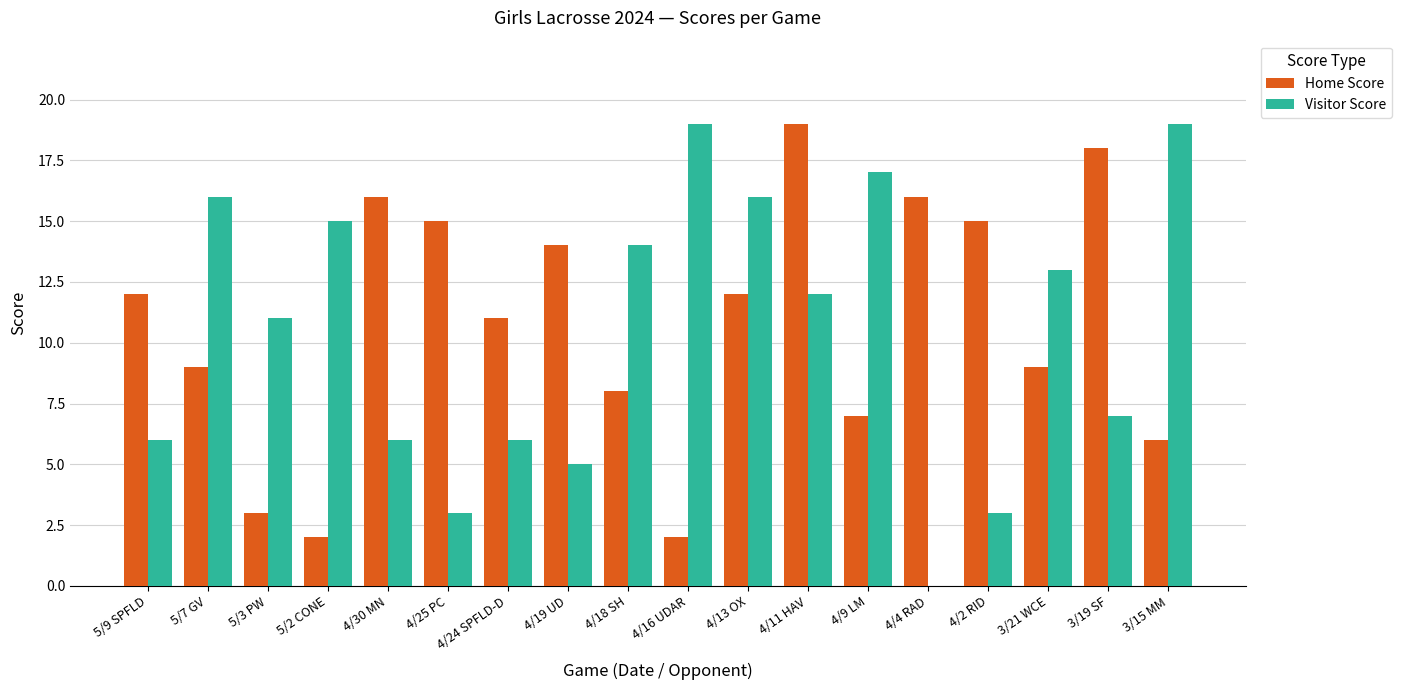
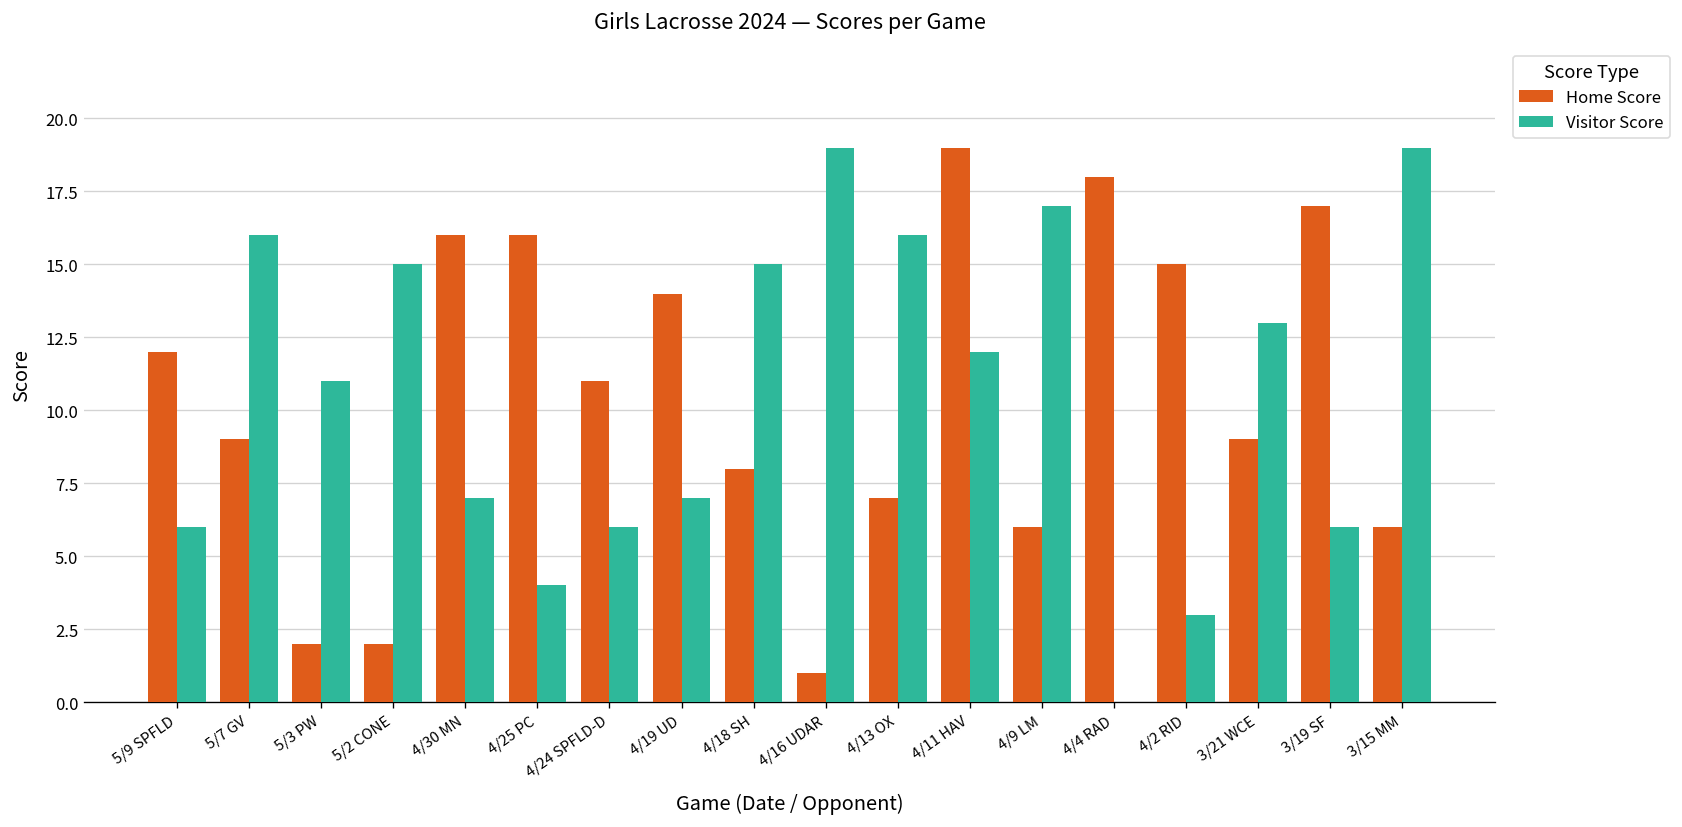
Home Score, 5/3 PW: 3 -> 2
Visitor Score, 4/30 MN: 6 -> 7
Home Score, 4/25 PC: 15 -> 16
Visitor Score, 4/25 PC: 3 -> 4
Visitor Score, 4/19 UD: 5 -> 7
Visitor Score, 4/18 SH: 14 -> 15
Home Score, 4/16 UDAR: 2 -> 1
Home Score, 4/13 OX: 12 -> 7
Home Score, 4/9 LM: 7 -> 6
Home Score, 4/4 RAD: 16 -> 18
Home Score, 3/19 SF: 18 -> 17
Visitor Score, 3/19 SF: 7 -> 6
